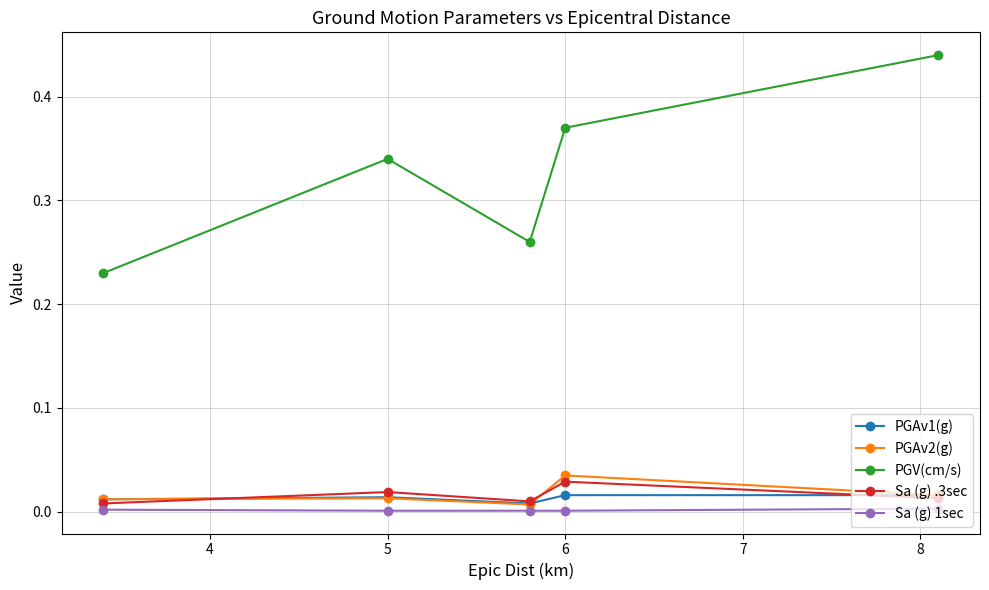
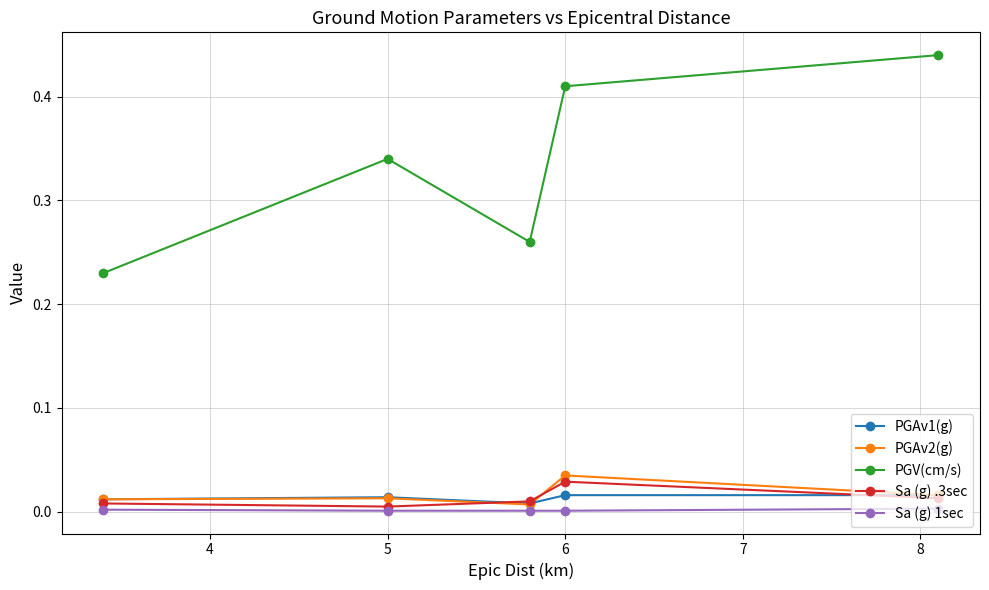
Sa (g) .3sec, 5: 0.019 -> 0.005
PGV(cm/s), 6: 0.37 -> 0.41
